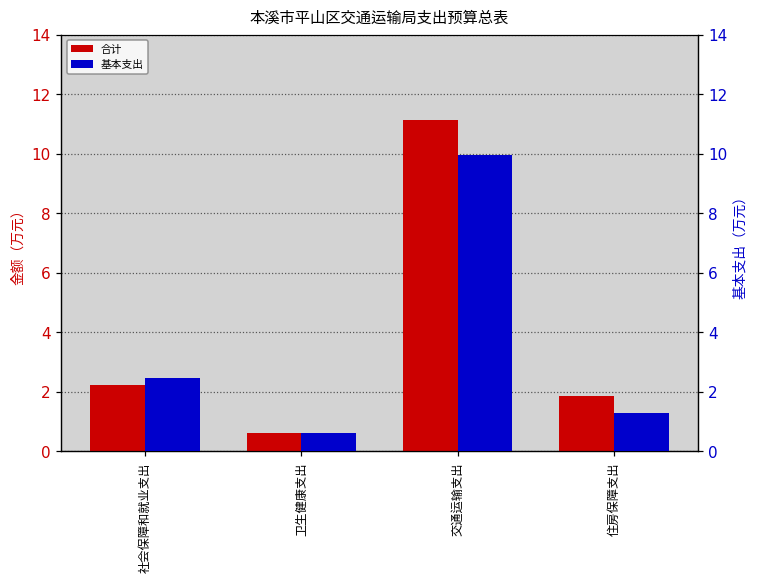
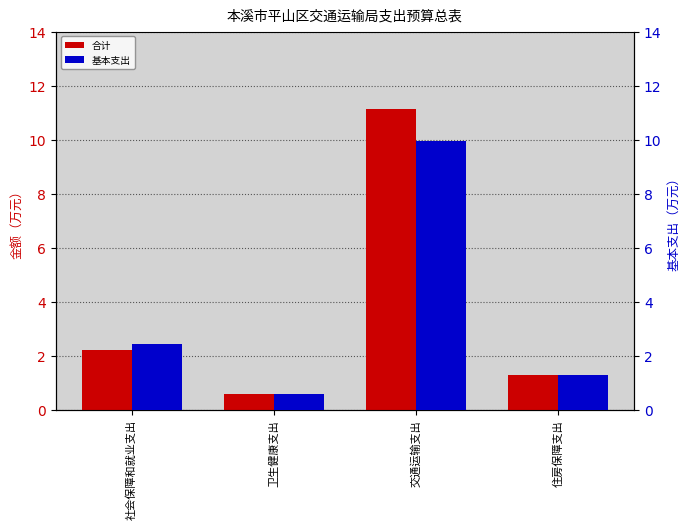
合计, 住房保障支出: 1.9 -> 1.3
